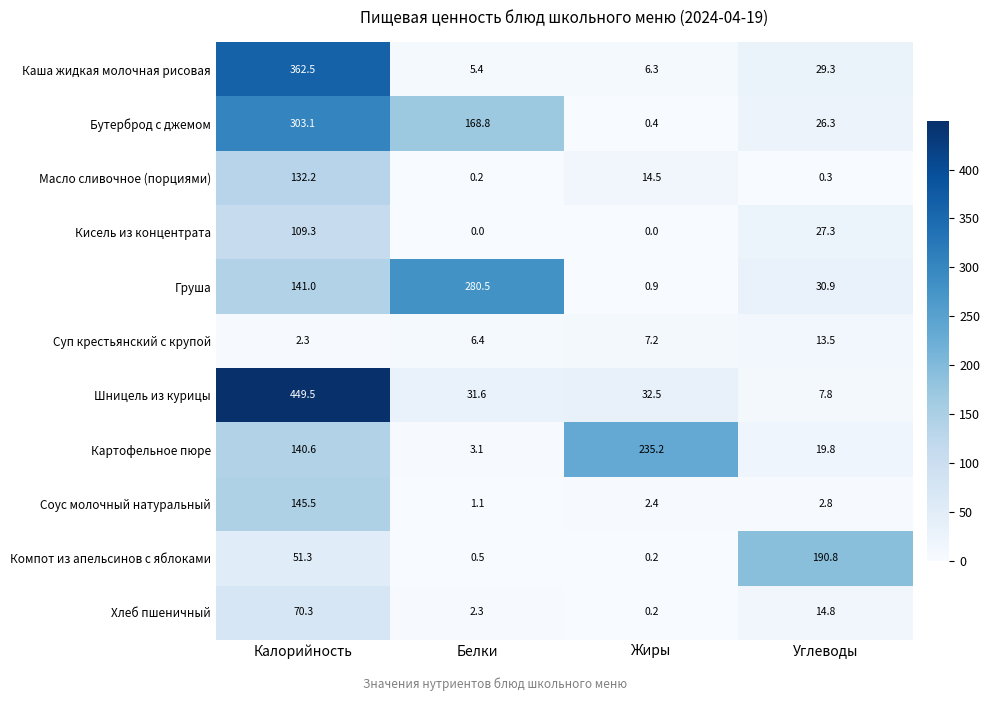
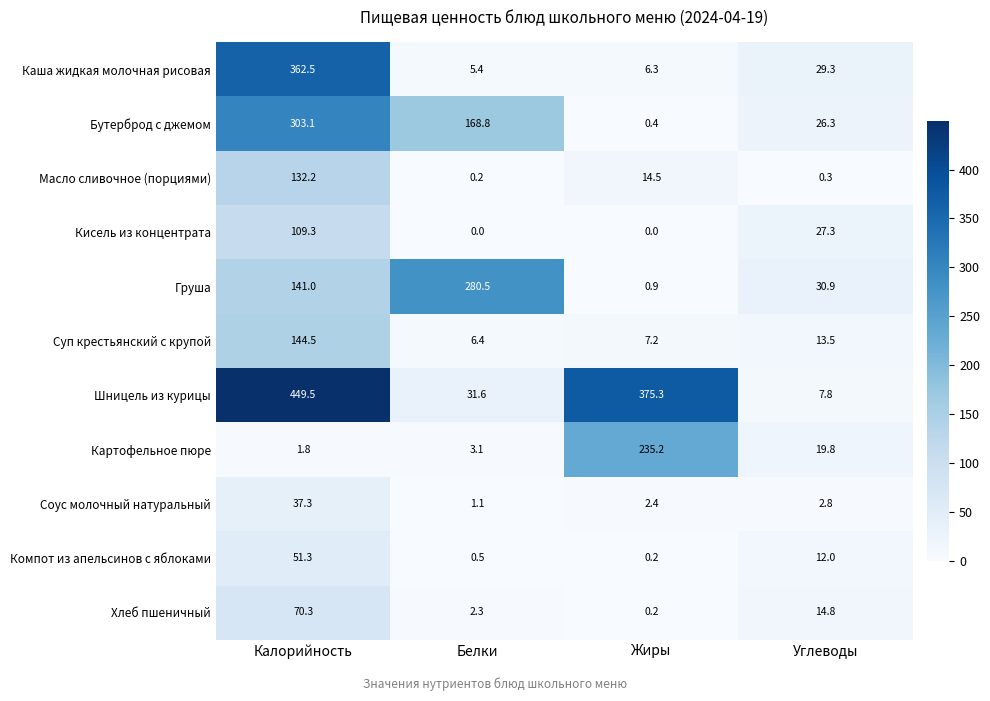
Суп крестьянский с крупой, Калорийность: 2.3 -> 144.5
Шницель из курицы, Жиры: 32.5 -> 375.3
Картофельное пюре, Калорийность: 140.6 -> 1.8
Соус молочный натуральный, Калорийность: 145.5 -> 37.3
Компот из апельсинов с яблоками, Углеводы: 190.8 -> 12.0
